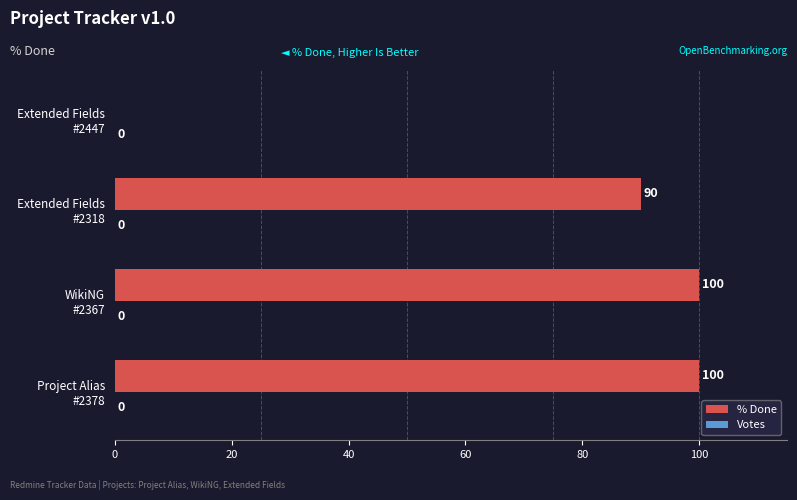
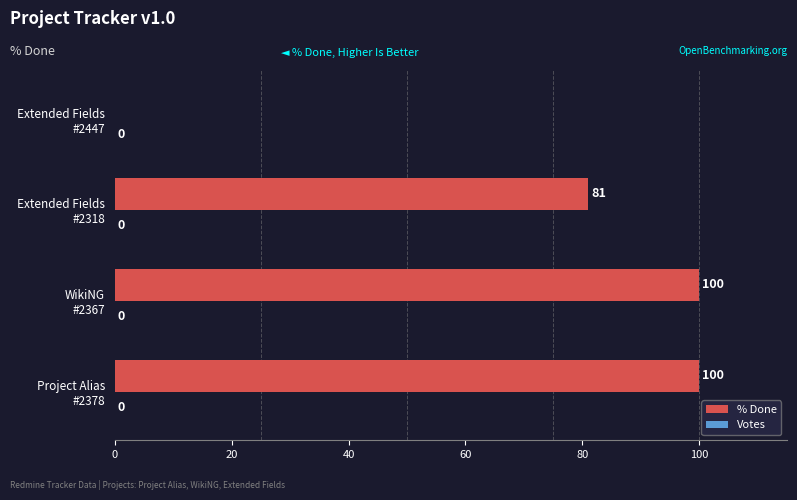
% Done, Extended Fields #2318: 90 -> 81
